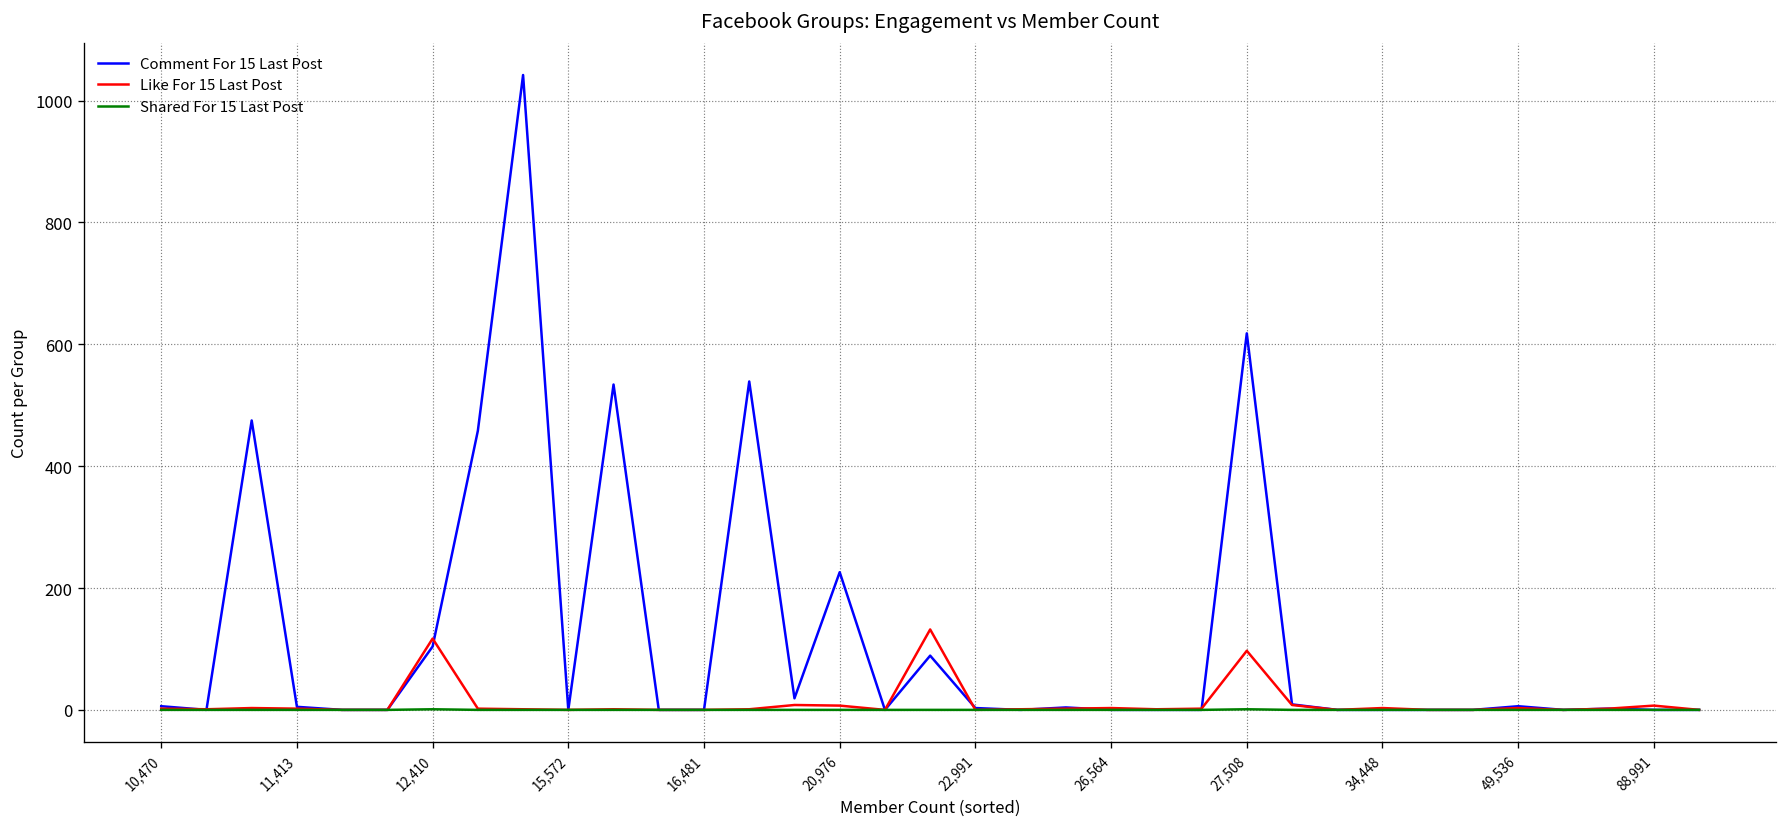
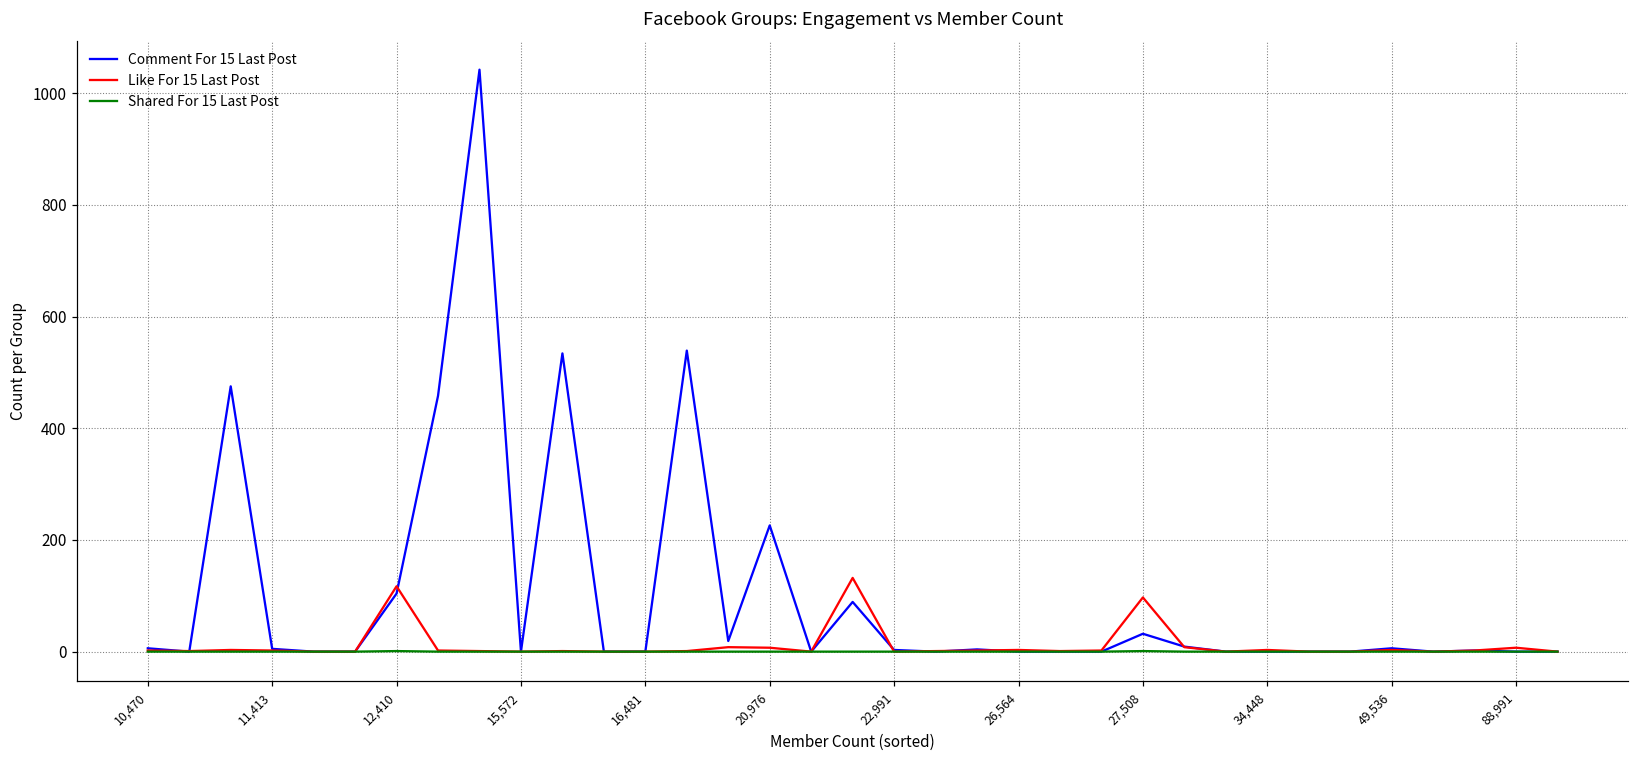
Comment For 15 Last Post, 27,508: 620 -> 30
